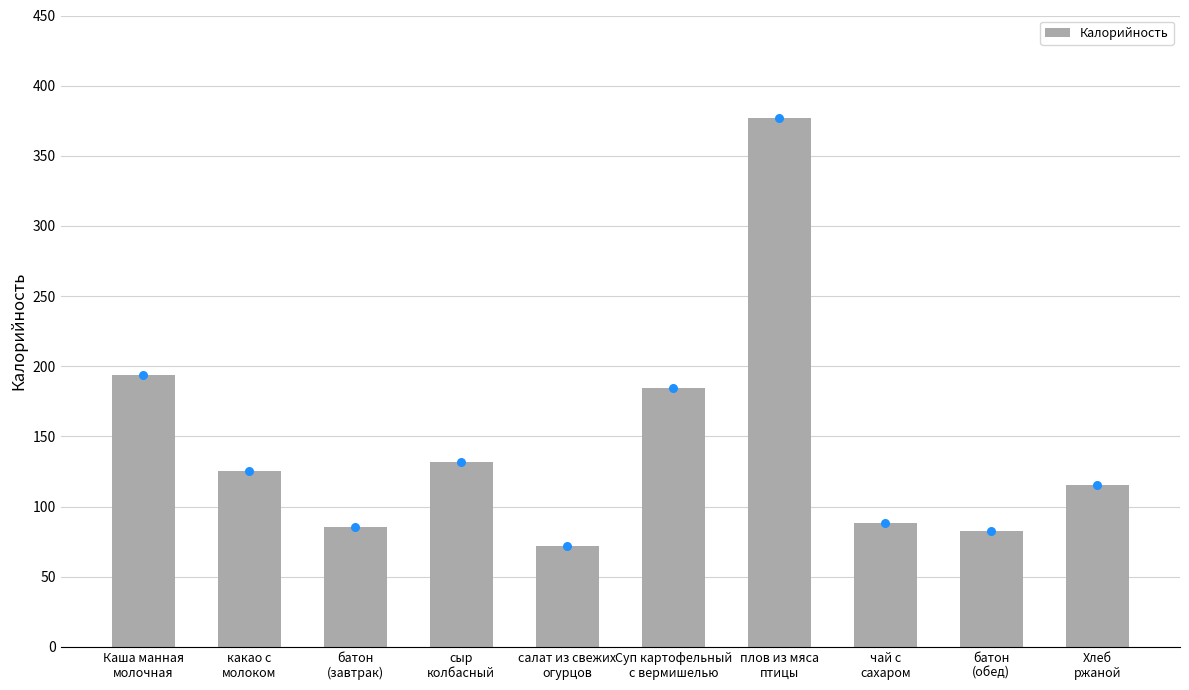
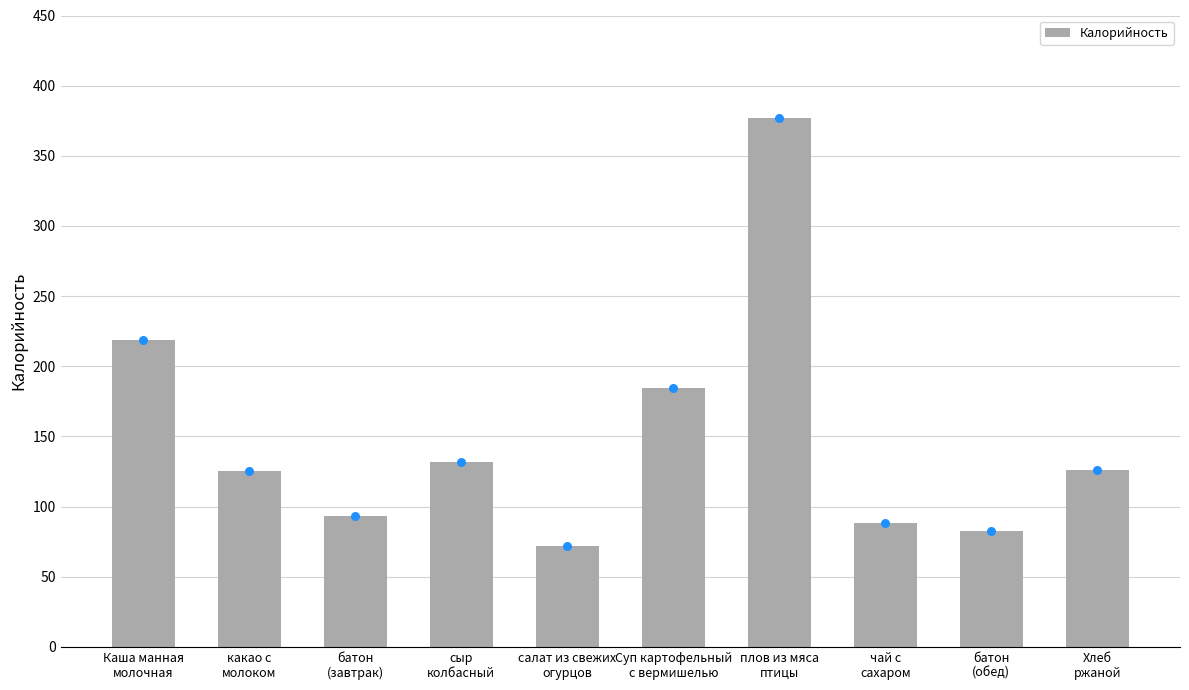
Каша манная молочная: 194 -> 219
батон (завтрак): 85 -> 94
Хлеб ржаной: 115 -> 126
